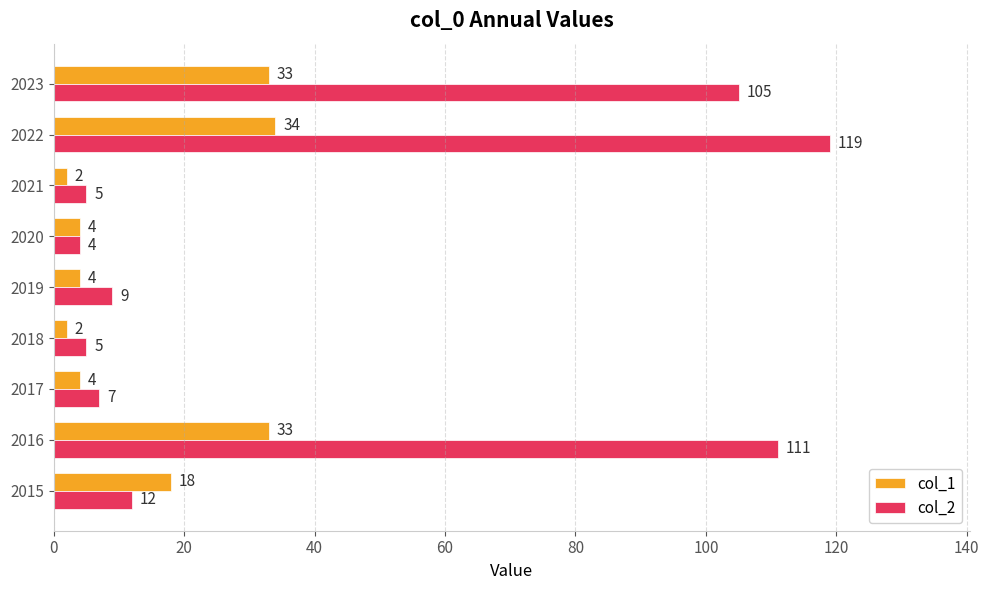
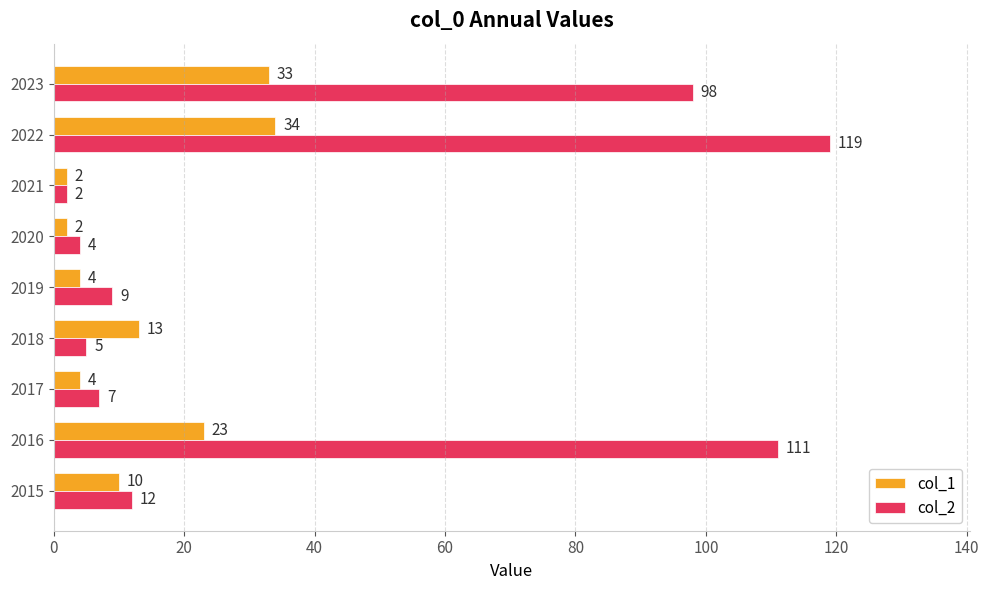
col_2, 2023: 105 -> 98
col_2, 2021: 5 -> 2
col_1, 2020: 4 -> 2
col_1, 2018: 2 -> 13
col_1, 2016: 33 -> 23
col_1, 2015: 18 -> 10
